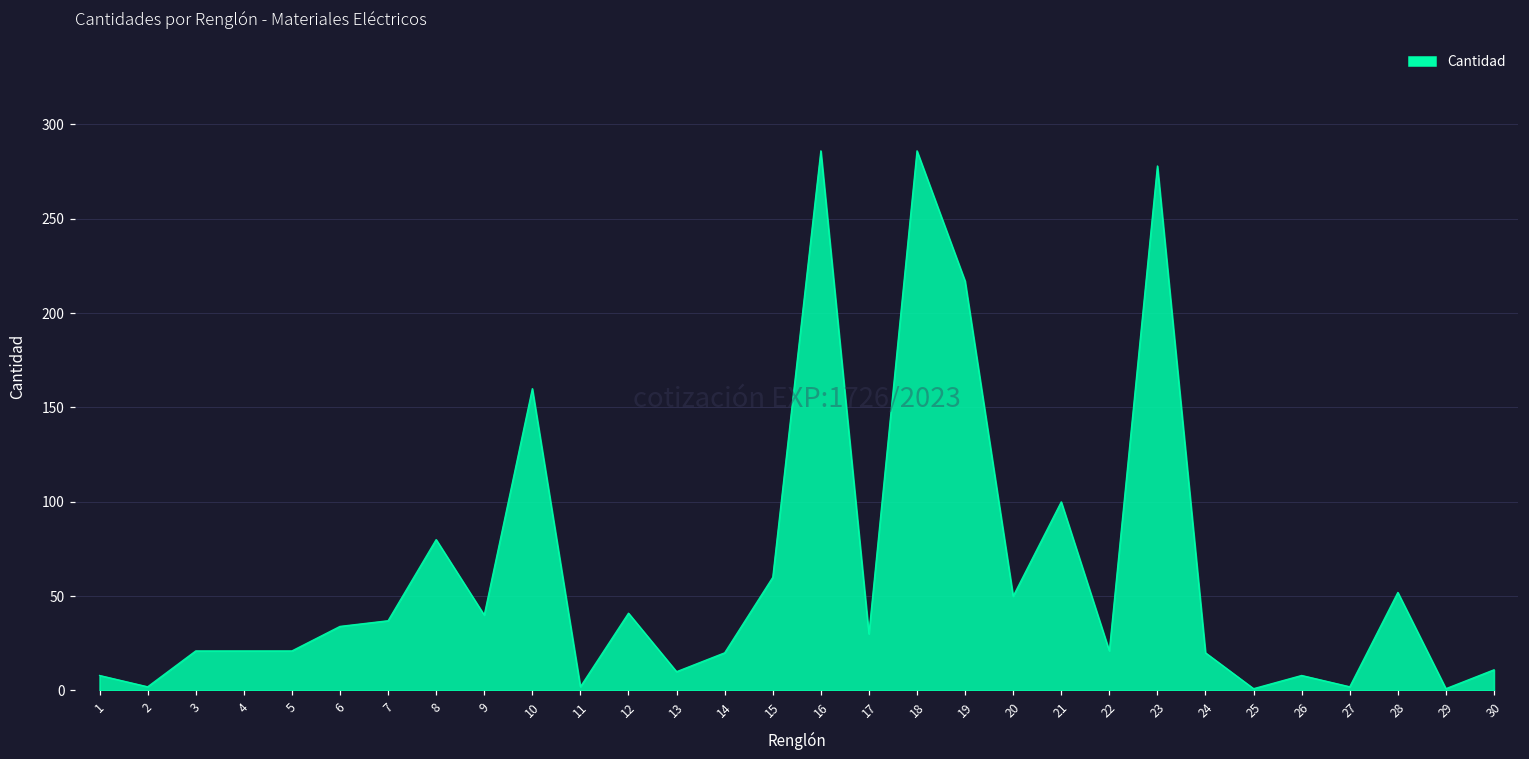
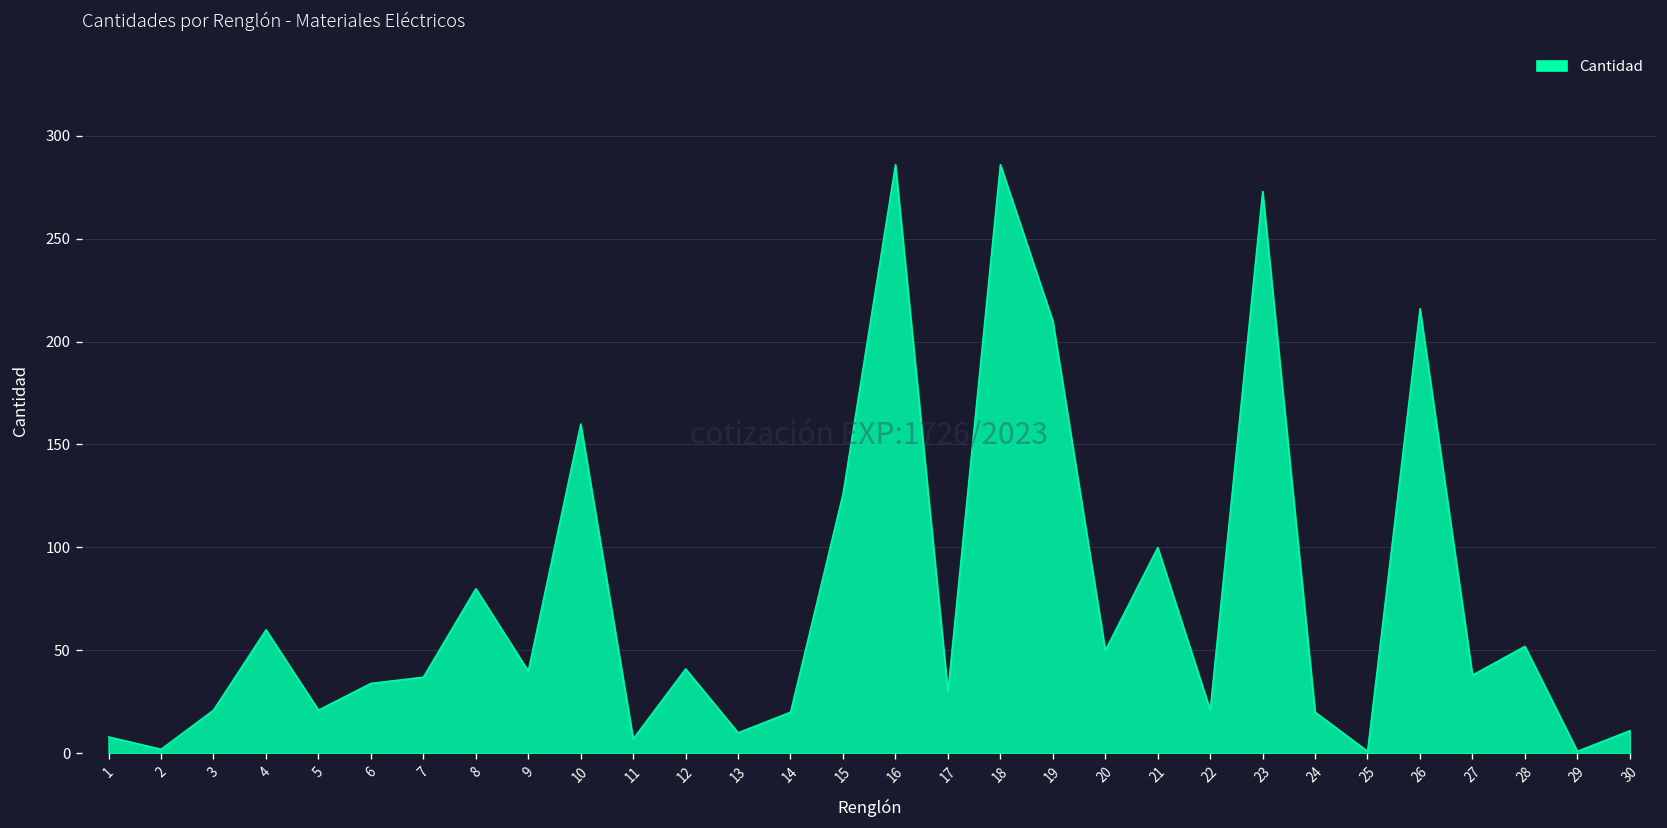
4: 21 -> 60
11: 2 -> 7
15: 60 -> 126
19: 217 -> 210
23: 278 -> 273
26: 8 -> 216
27: 2 -> 38
